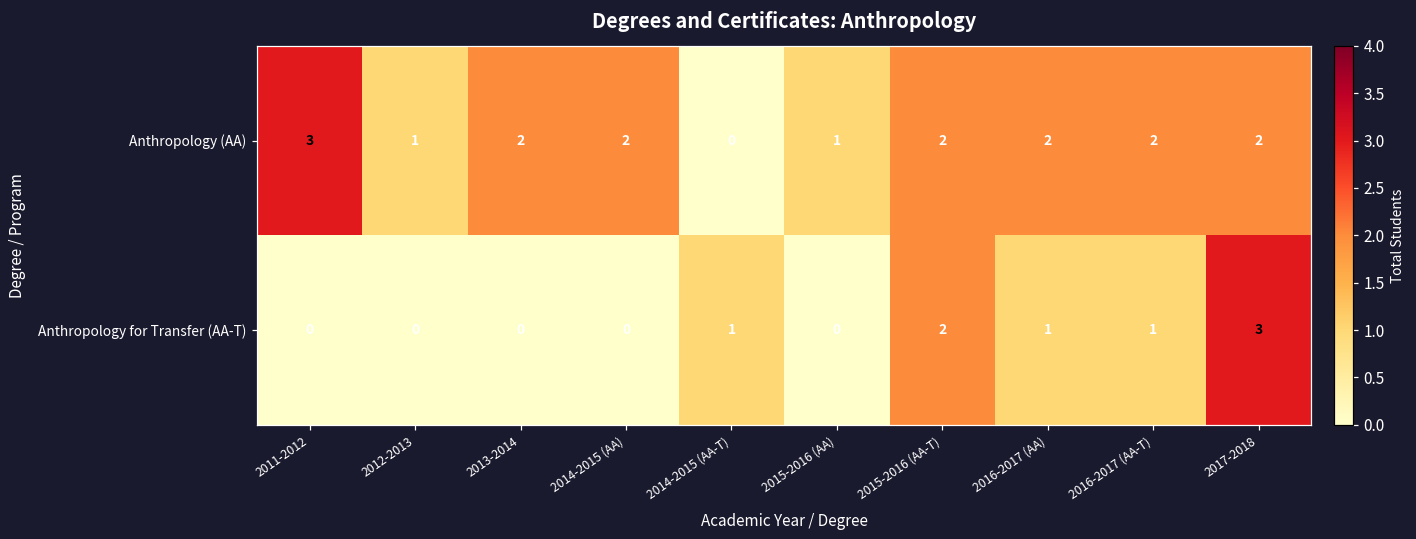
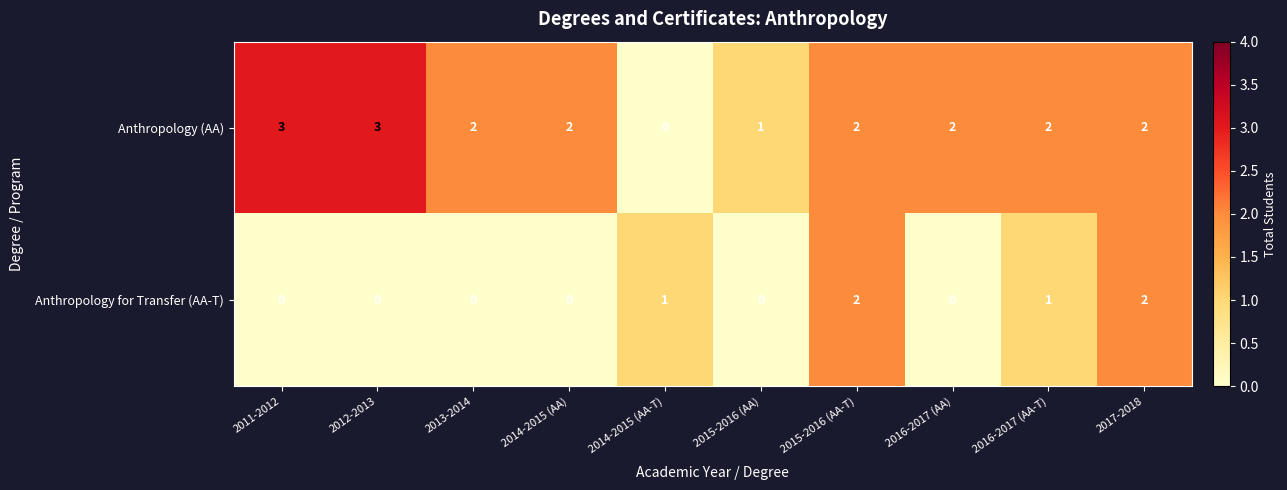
Anthropology (AA), 2012-2013: 1 -> 3
Anthropology for Transfer (AA-T), 2016-2017 (AA): 1 -> 0
Anthropology for Transfer (AA-T), 2017-2018: 3 -> 2
